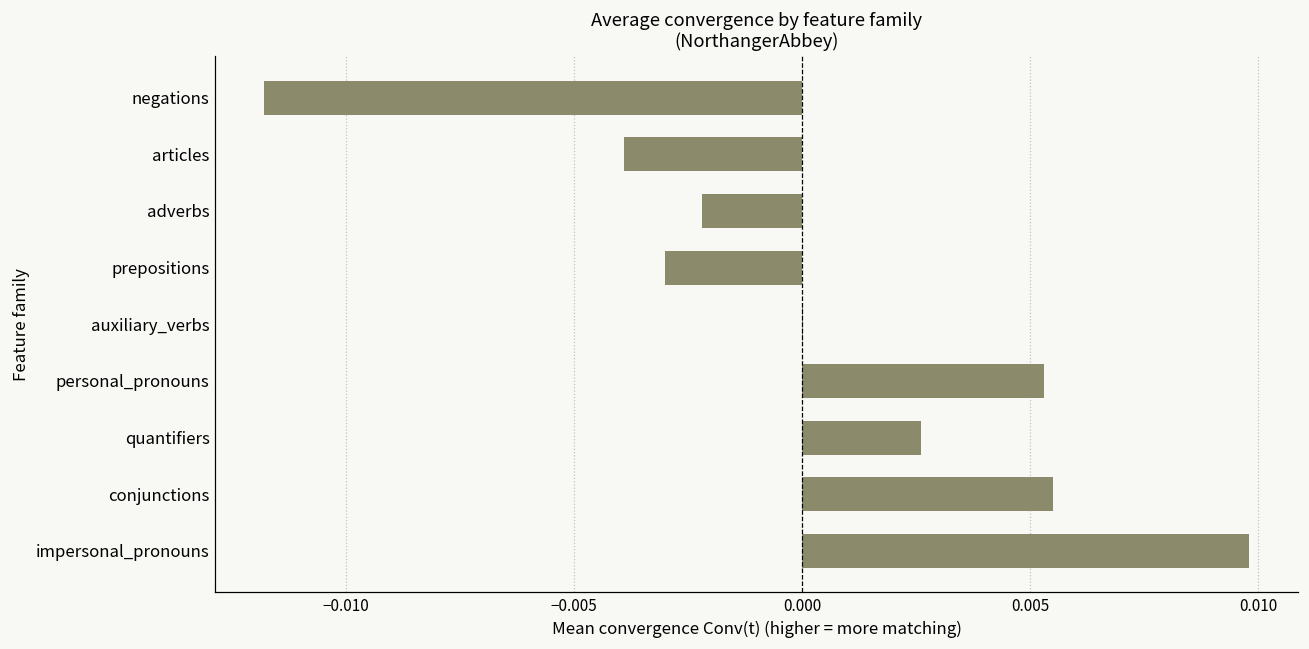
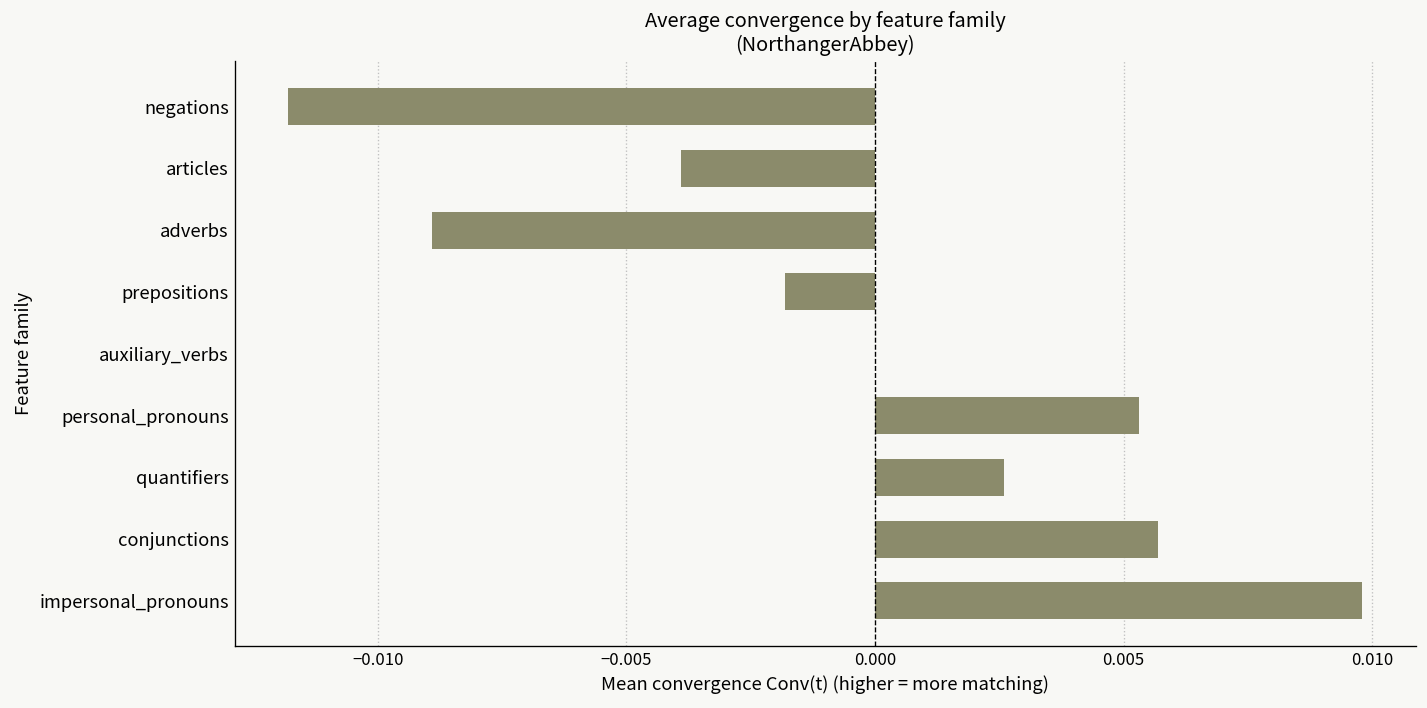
adverbs: -0.0022 -> -0.0089
prepositions: -0.0030 -> -0.0018
conjunctions: 0.0055 -> 0.0057
